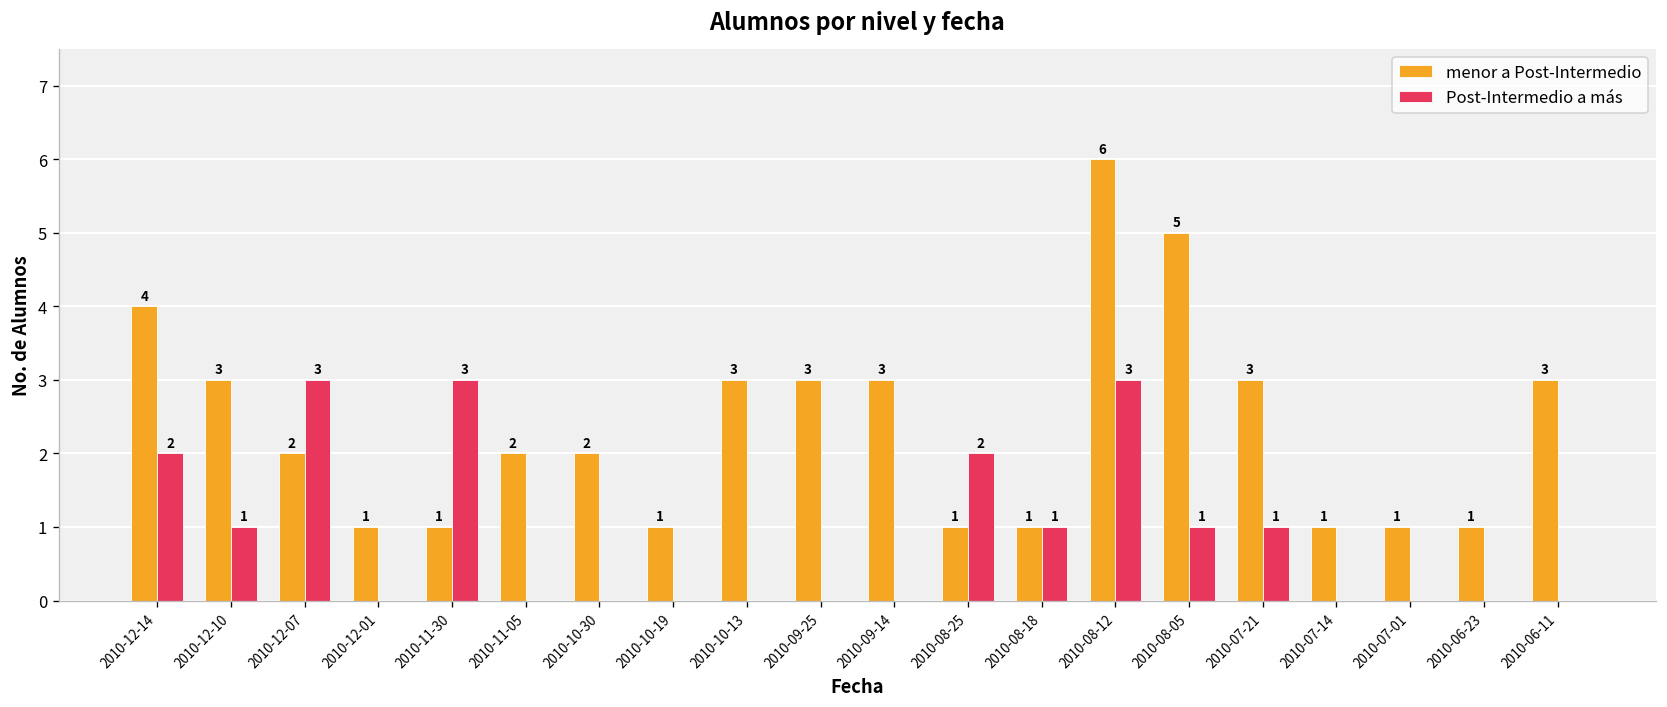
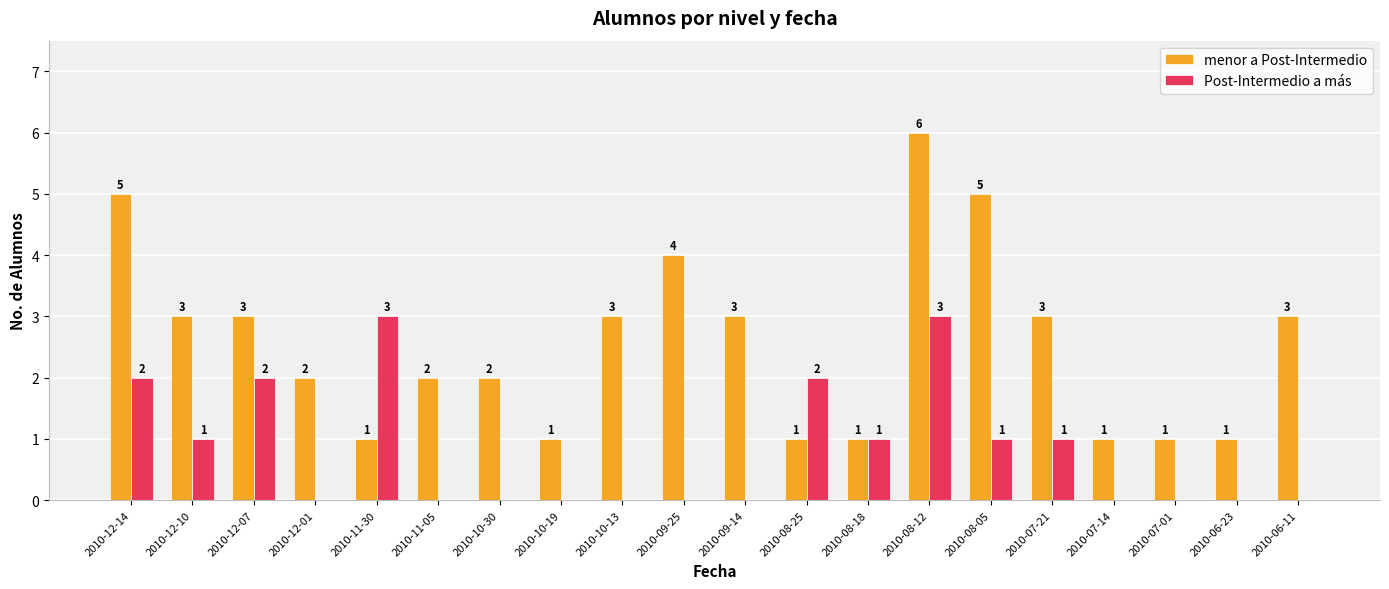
menor a Post-Intermedio, 2010-12-14: 4 -> 5
menor a Post-Intermedio, 2010-12-07: 2 -> 3
Post-Intermedio a más, 2010-12-07: 3 -> 2
menor a Post-Intermedio, 2010-12-01: 1 -> 2
menor a Post-Intermedio, 2010-09-25: 3 -> 4
